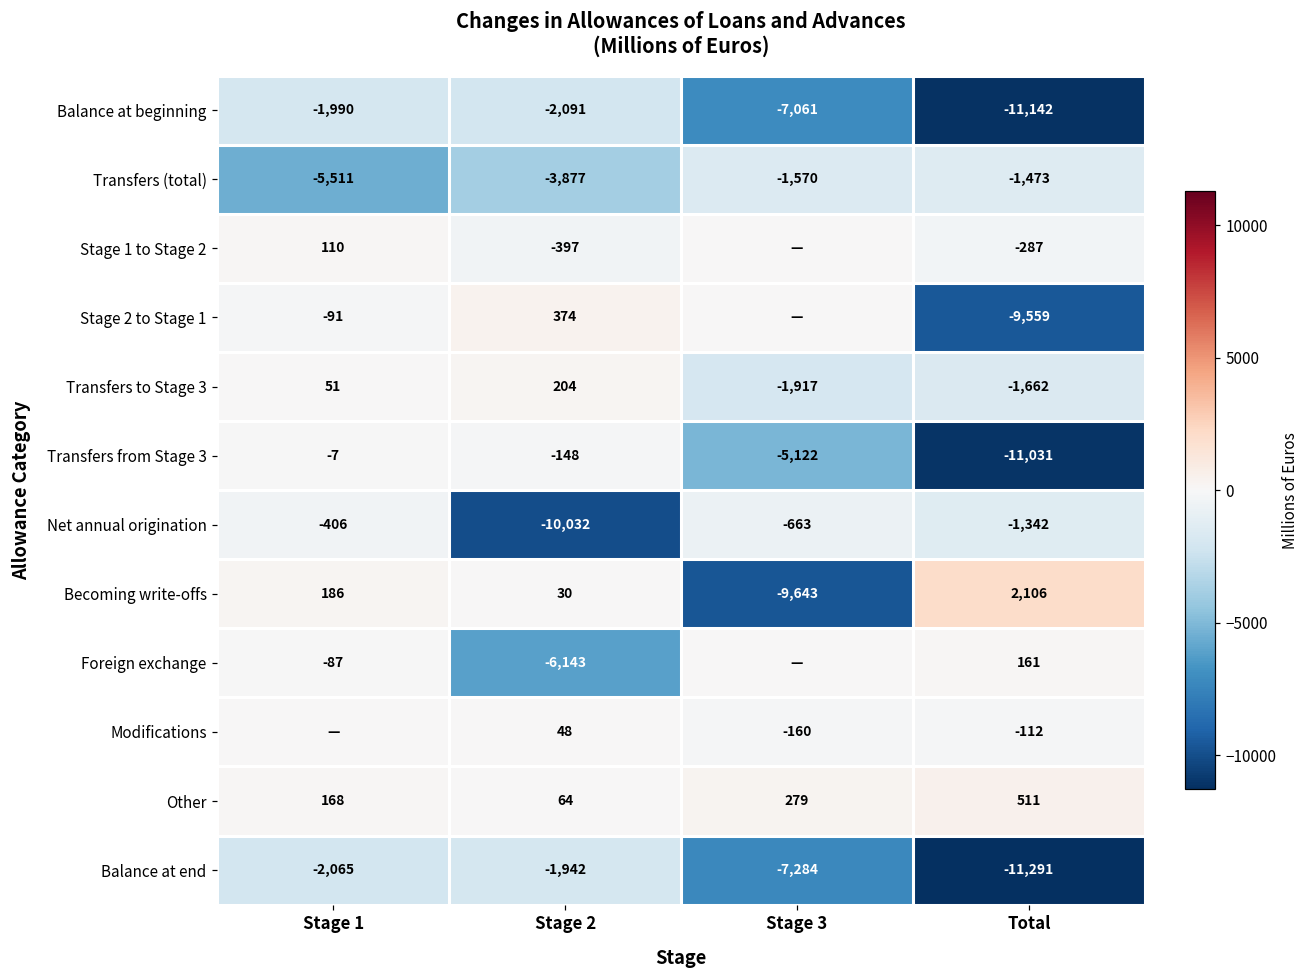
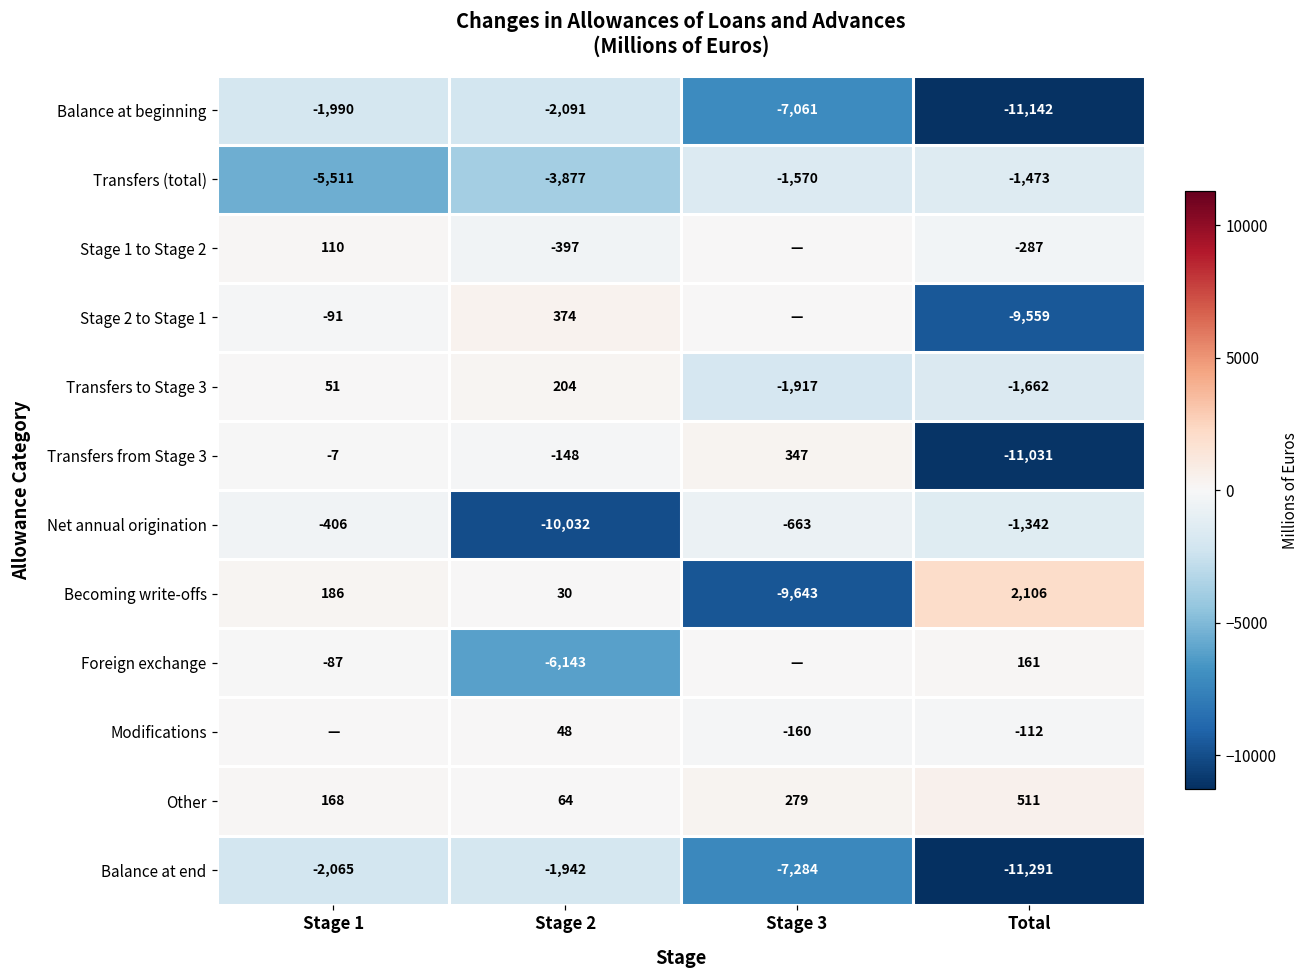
Transfers from Stage 3, Stage 3: -5,122 -> 347
